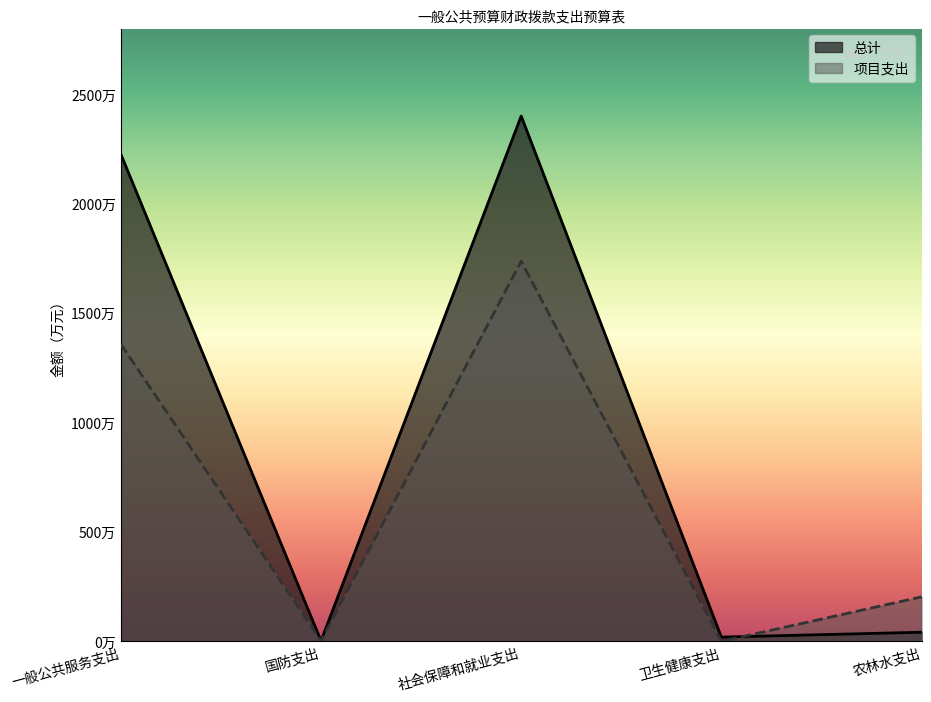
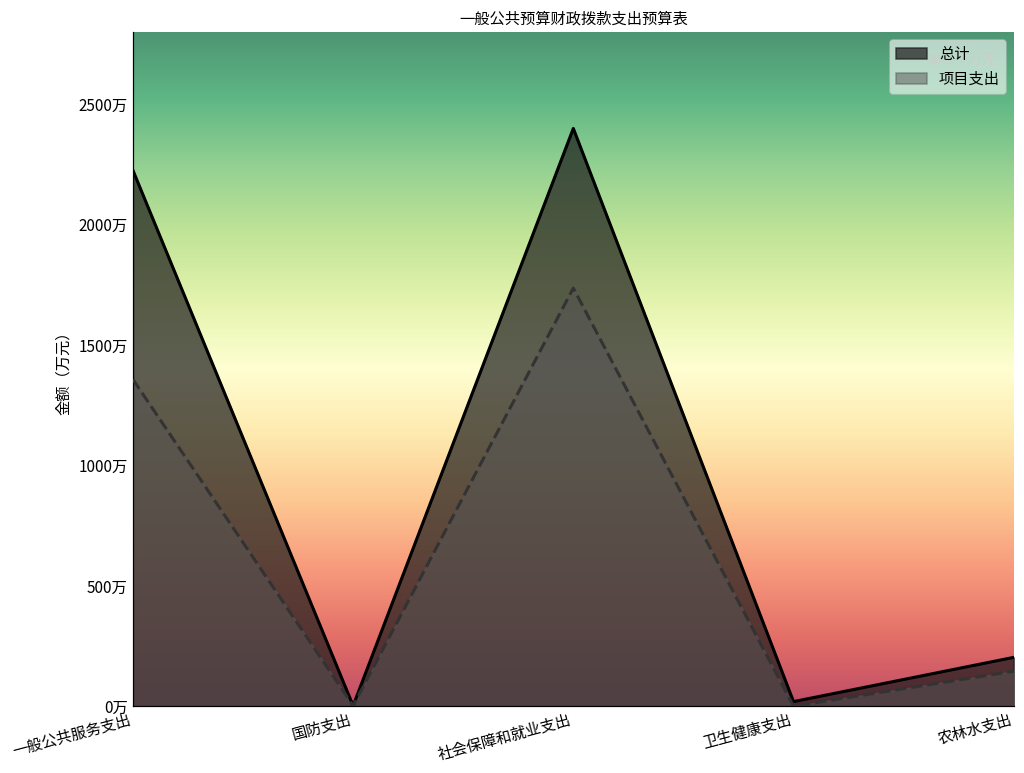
总计, 农林水支出: 40万 -> 200万
项目支出, 农林水支出: 200万 -> 150万
